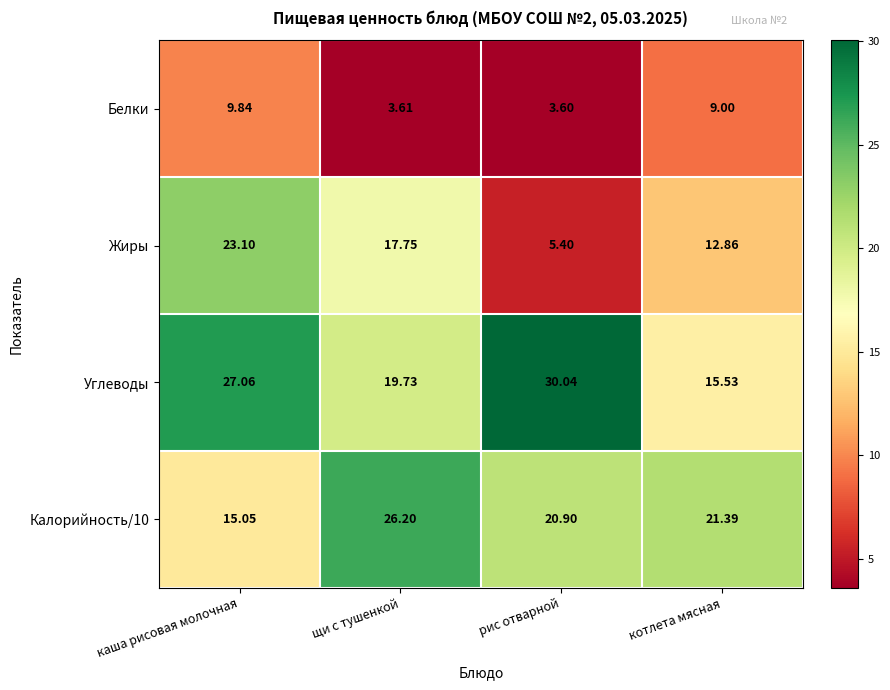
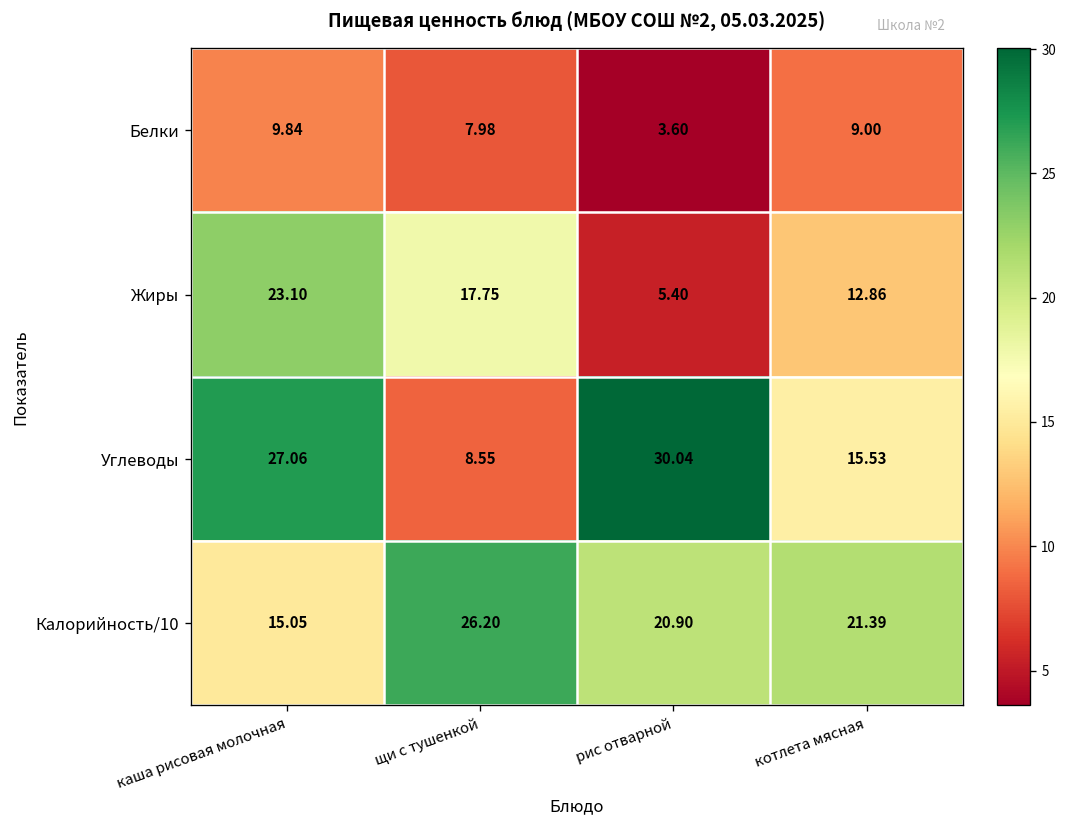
Белки, щи с тушенкой: 3.61 -> 7.98
Углеводы, щи с тушенкой: 19.73 -> 8.55
